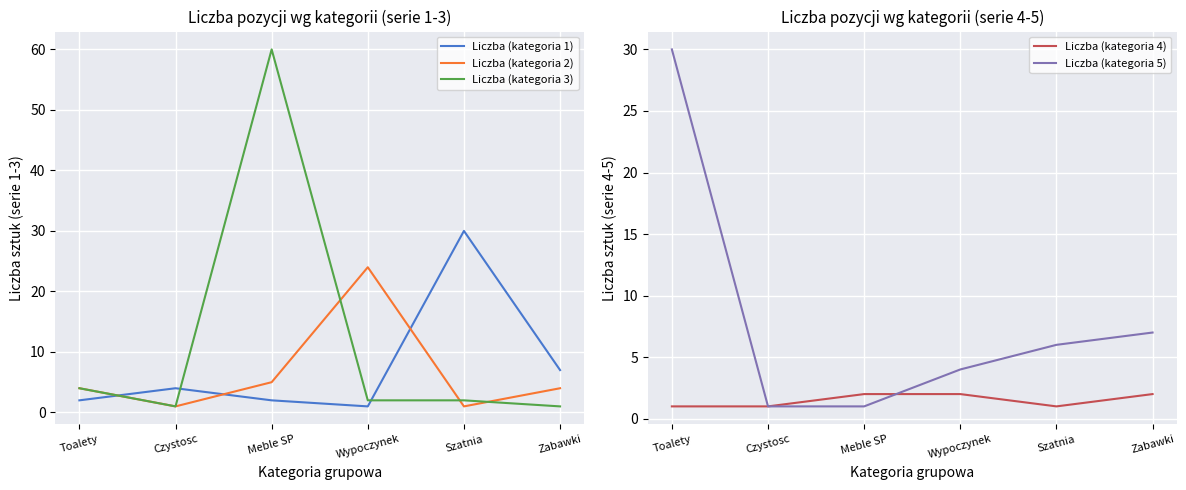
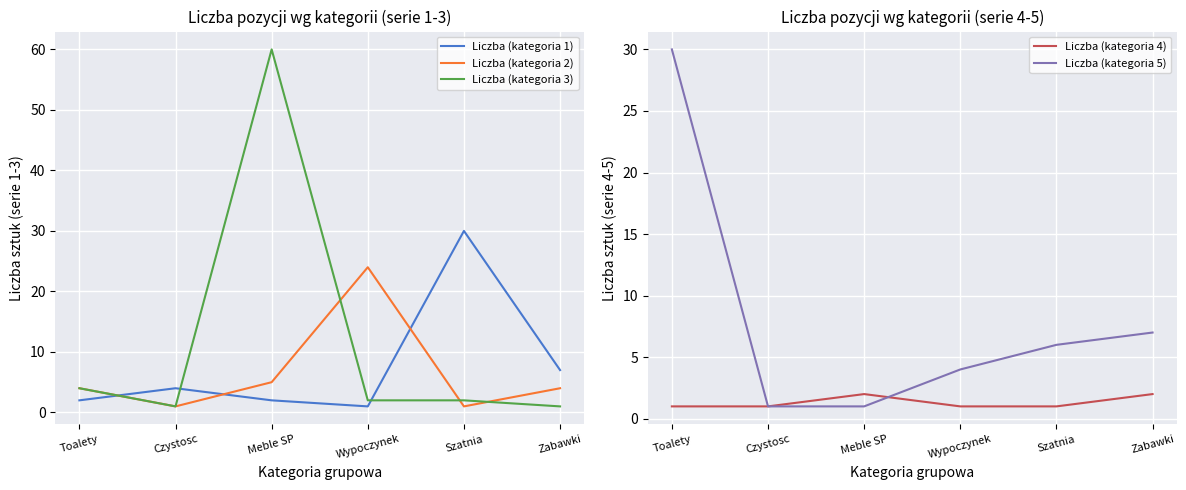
Liczba pozycji wg kategorii (serie 4-5), Liczba (kategoria 4), Wypoczynek: 2 -> 1
